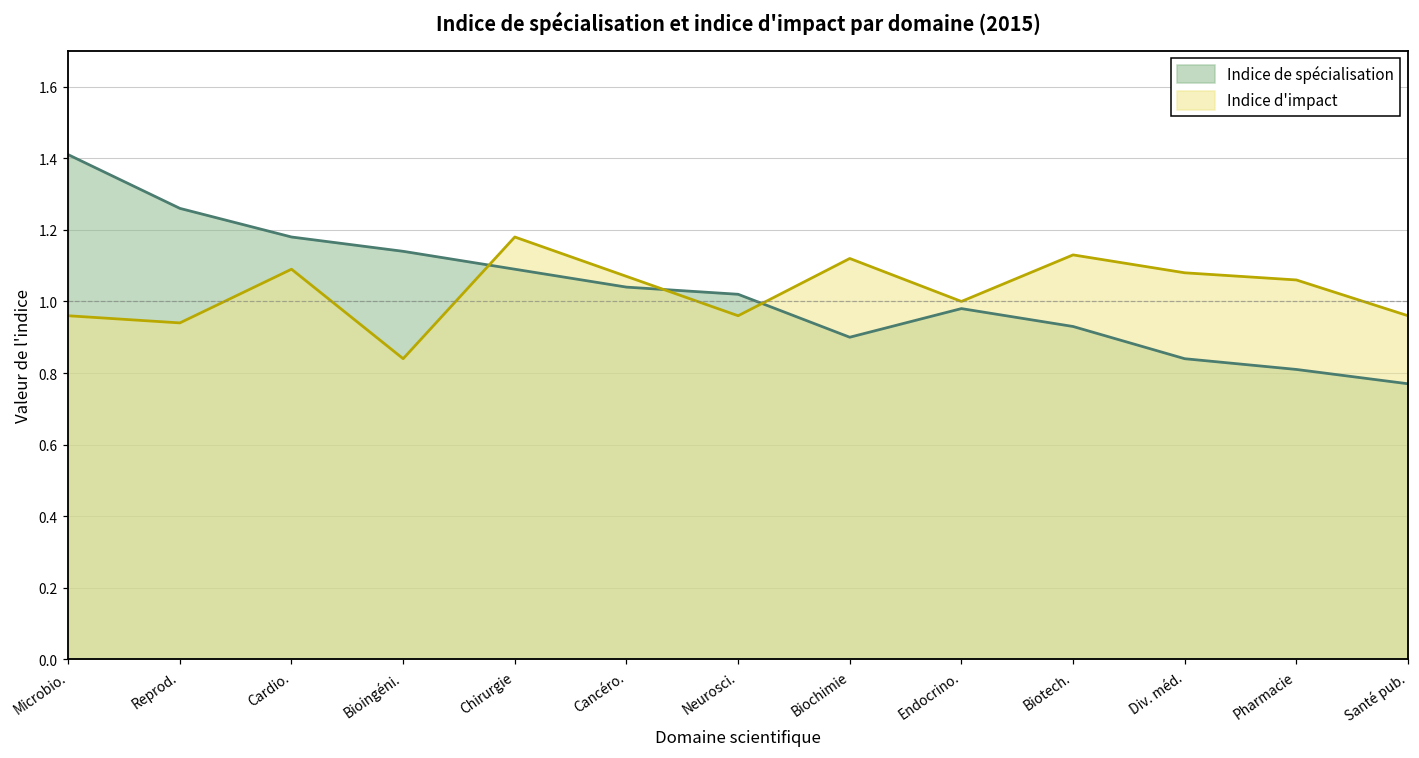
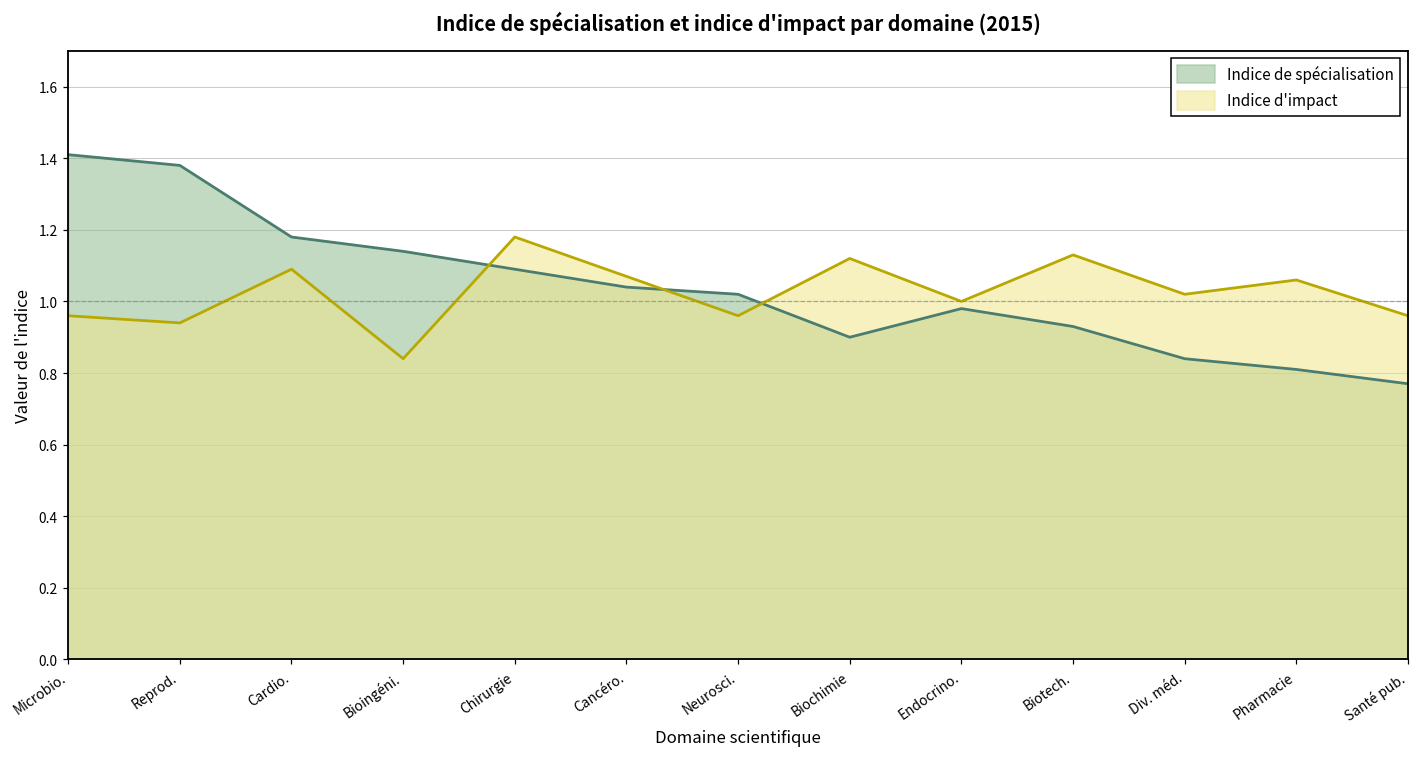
Indice de spécialisation, Reprod.: 1.26 -> 1.38
Indice d'impact, Div. méd.: 1.08 -> 1.02
